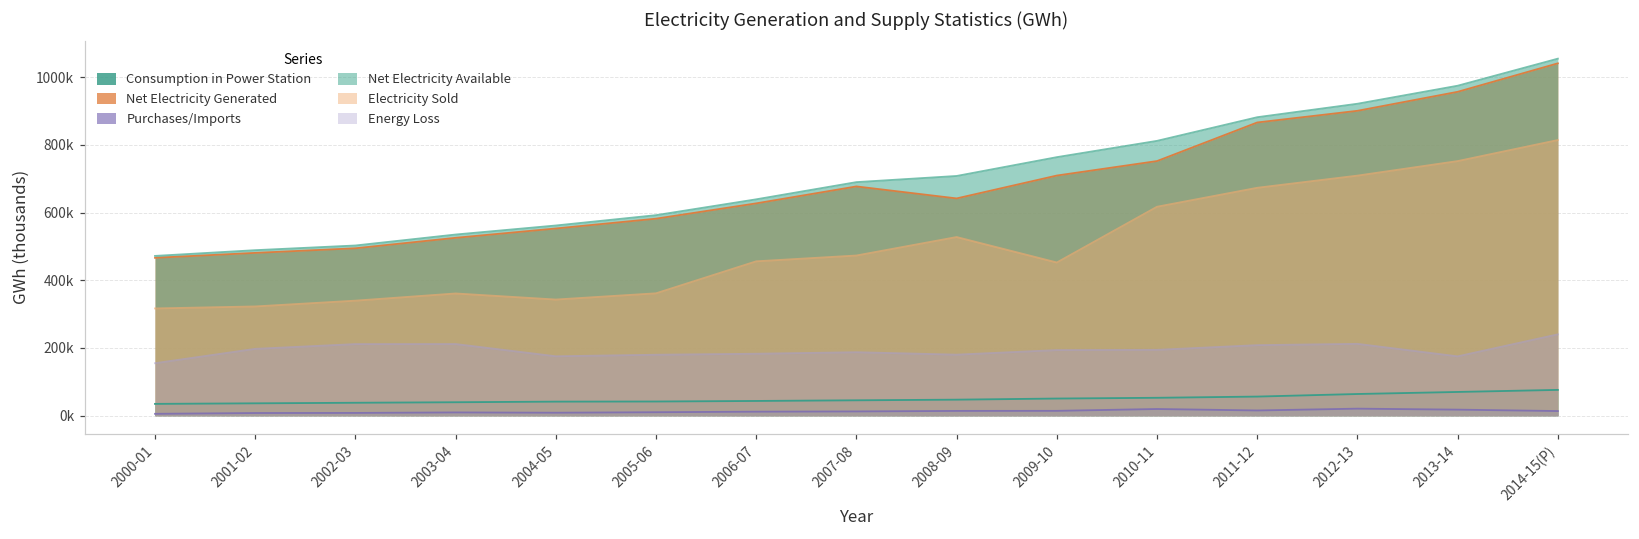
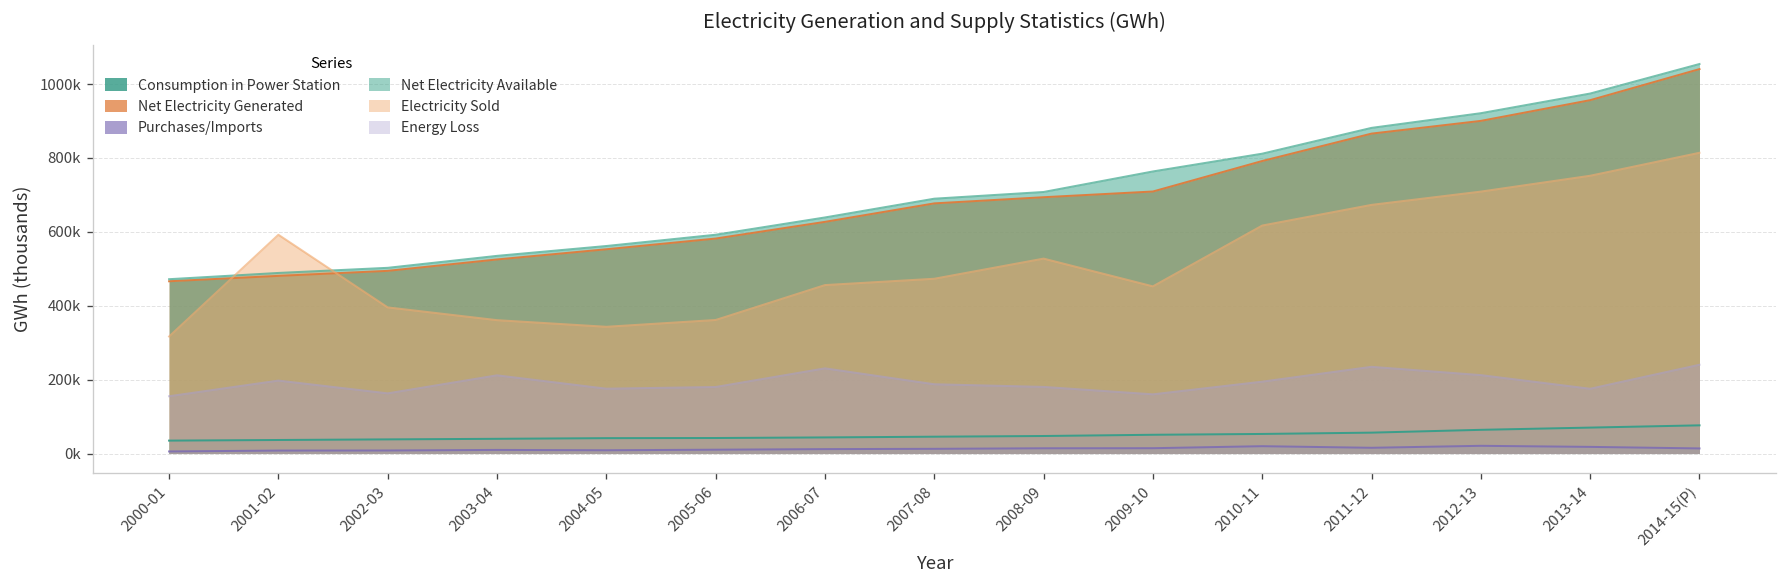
Electricity Sold, 2001-02: 320000 -> 590000
Electricity Sold, 2002-03: 340000 -> 400000
Energy Loss, 2002-03: 210000 -> 160000
Energy Loss, 2006-07: 180000 -> 230000
Net Electricity Generated, 2008-09: 640000 -> 690000
Energy Loss, 2009-10: 190000 -> 160000
Net Electricity Generated, 2010-11: 750000 -> 790000
Energy Loss, 2011-12: 210000 -> 230000
